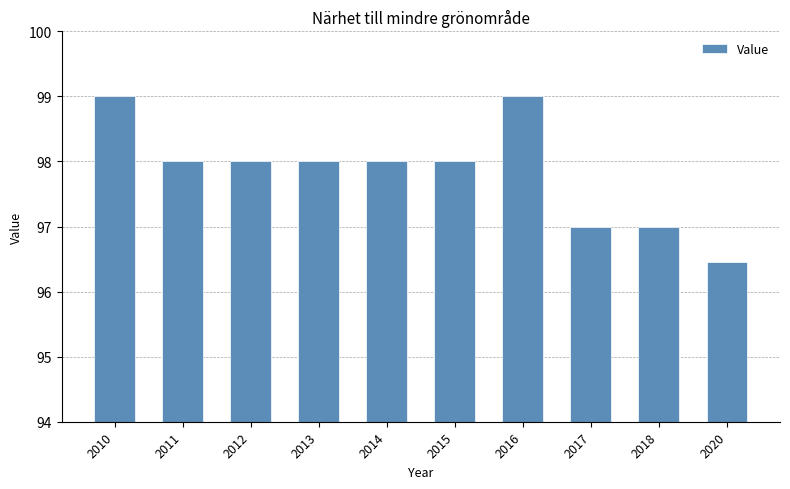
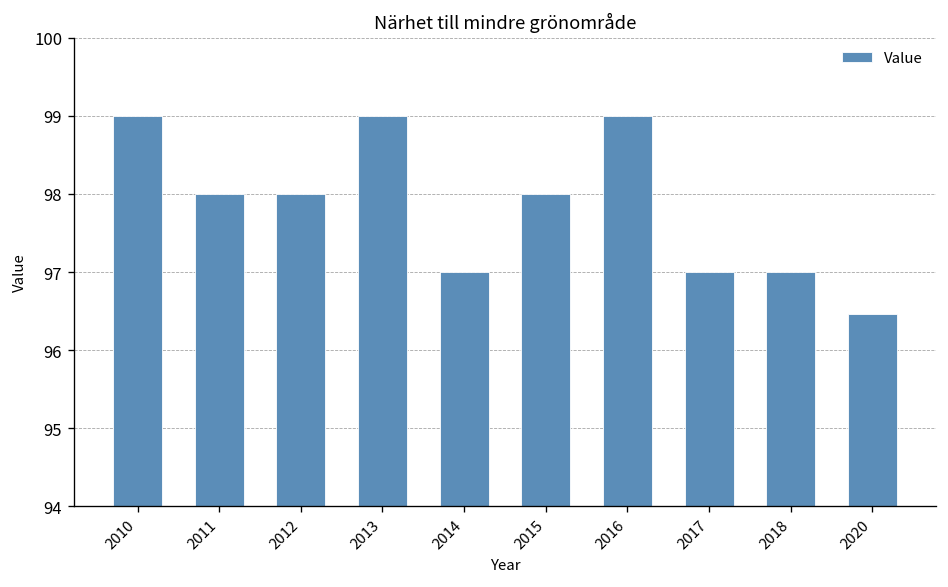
2013: 98 -> 99
2014: 98 -> 97
